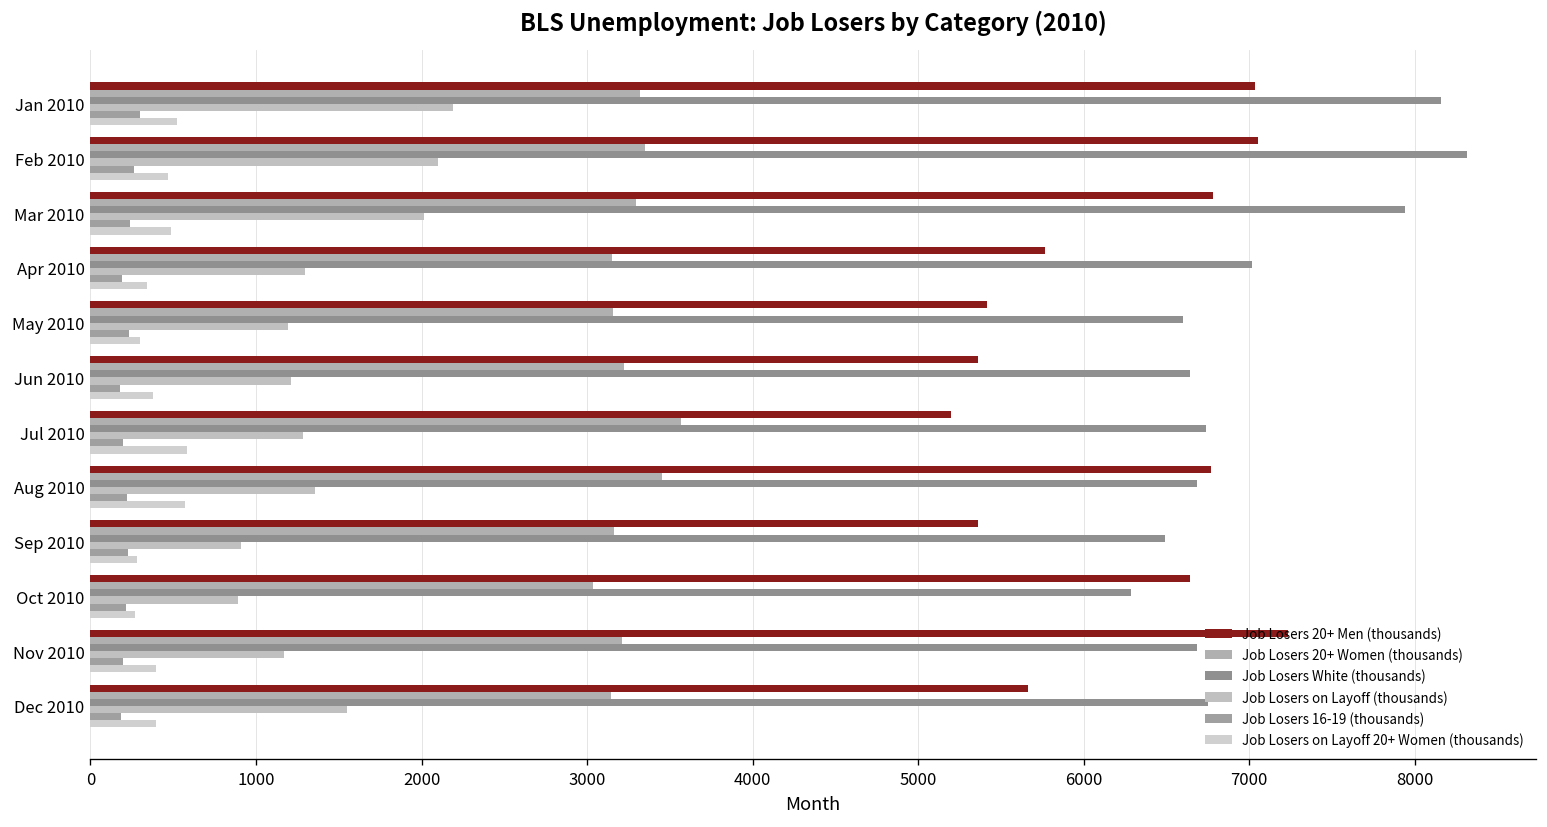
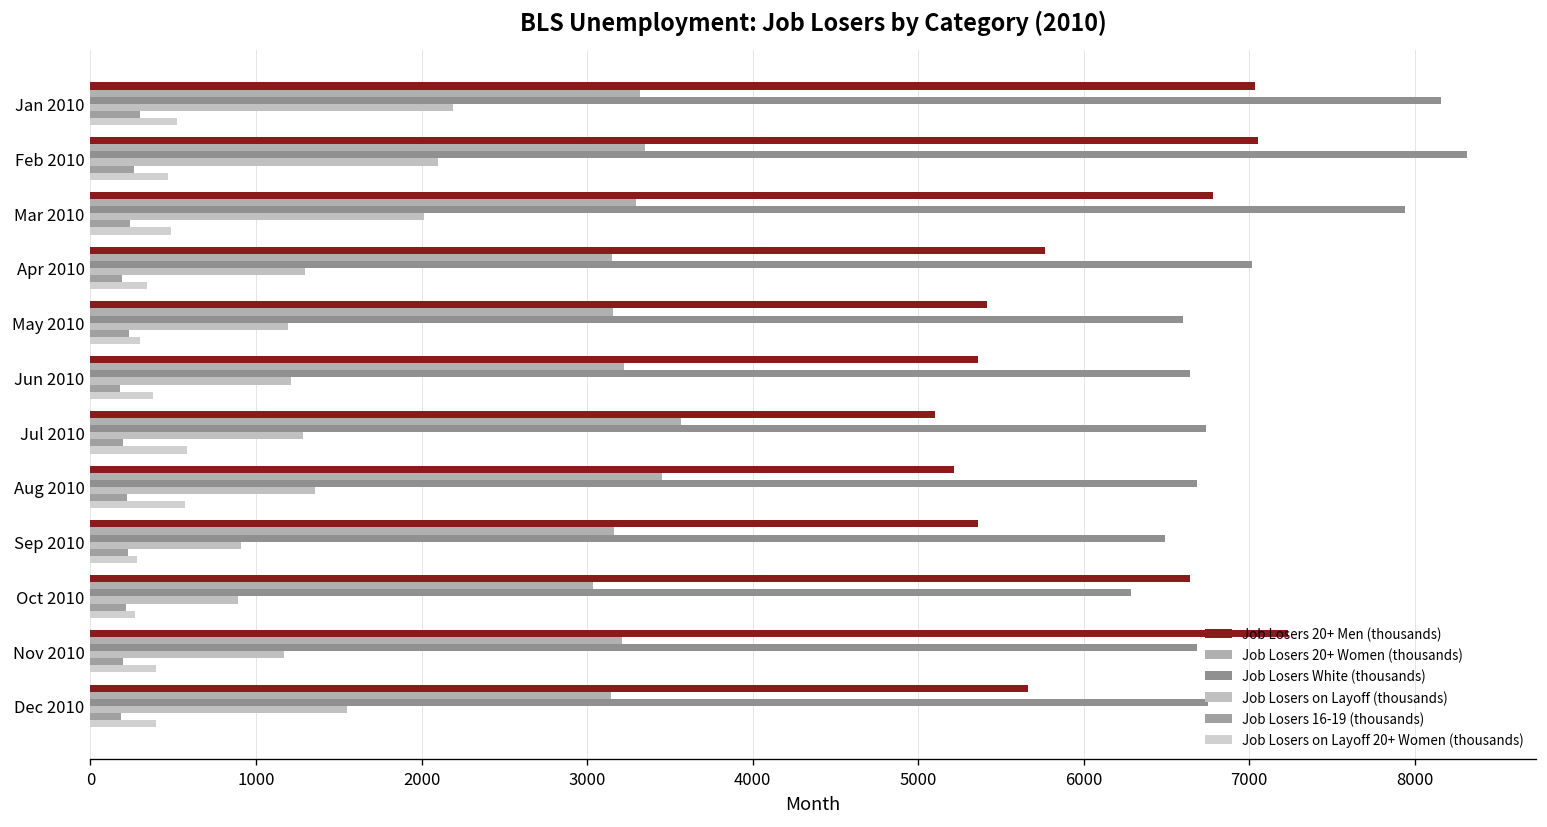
Job Losers 20+ Men (thousands), Jul 2010: 5200 -> 5100
Job Losers 20+ Men (thousands), Aug 2010: 6770 -> 5220
